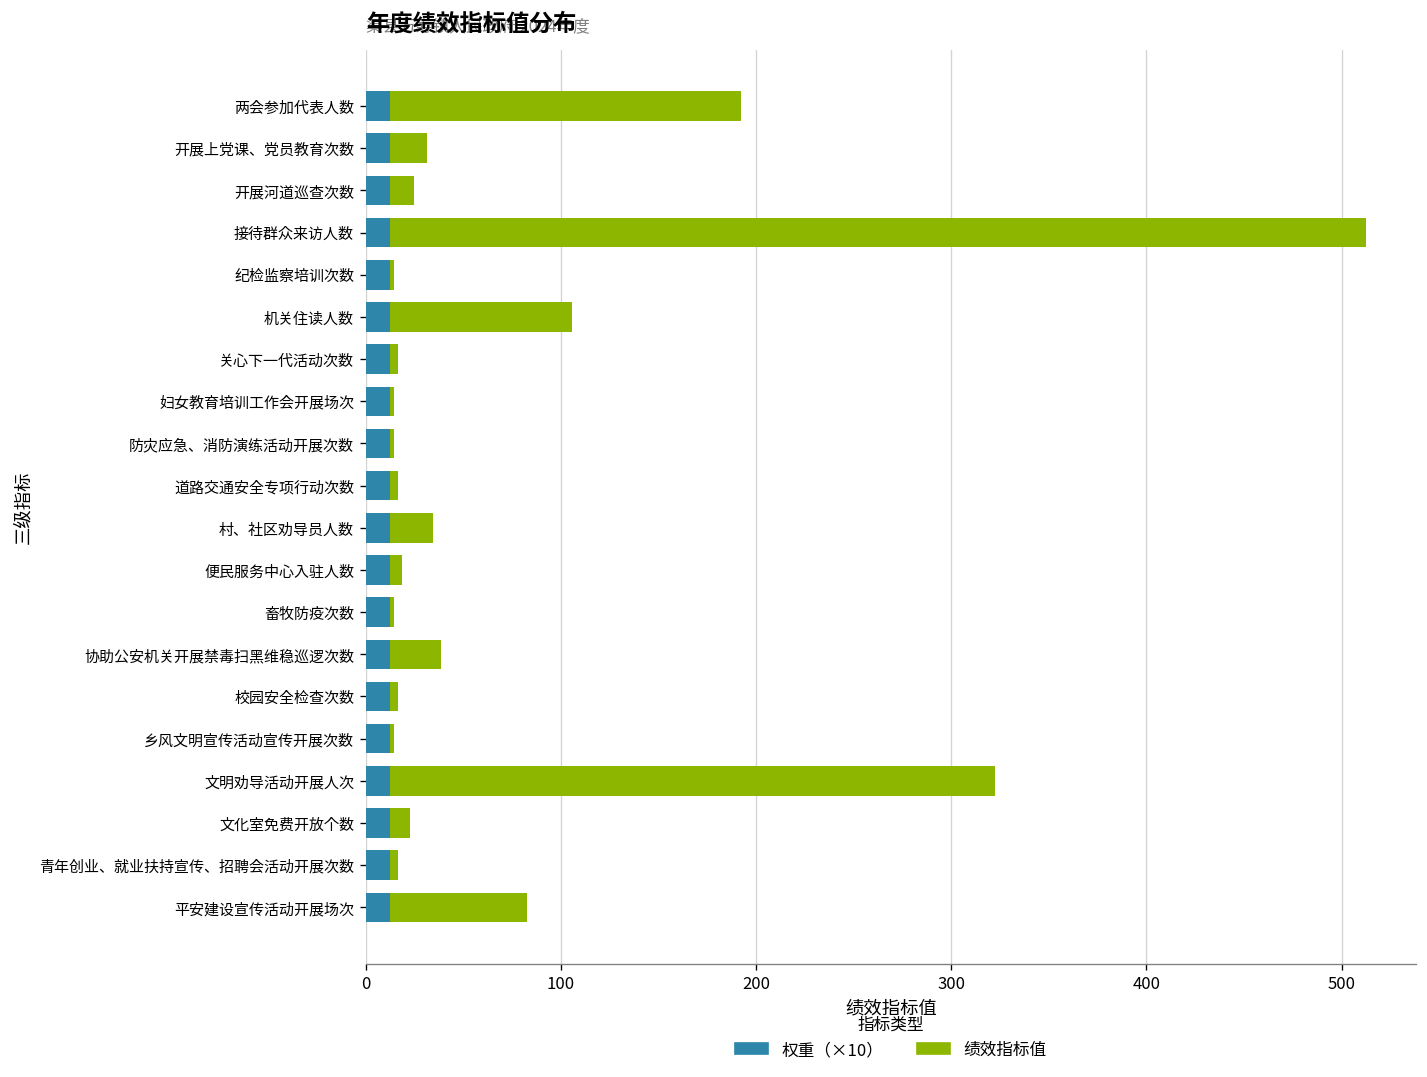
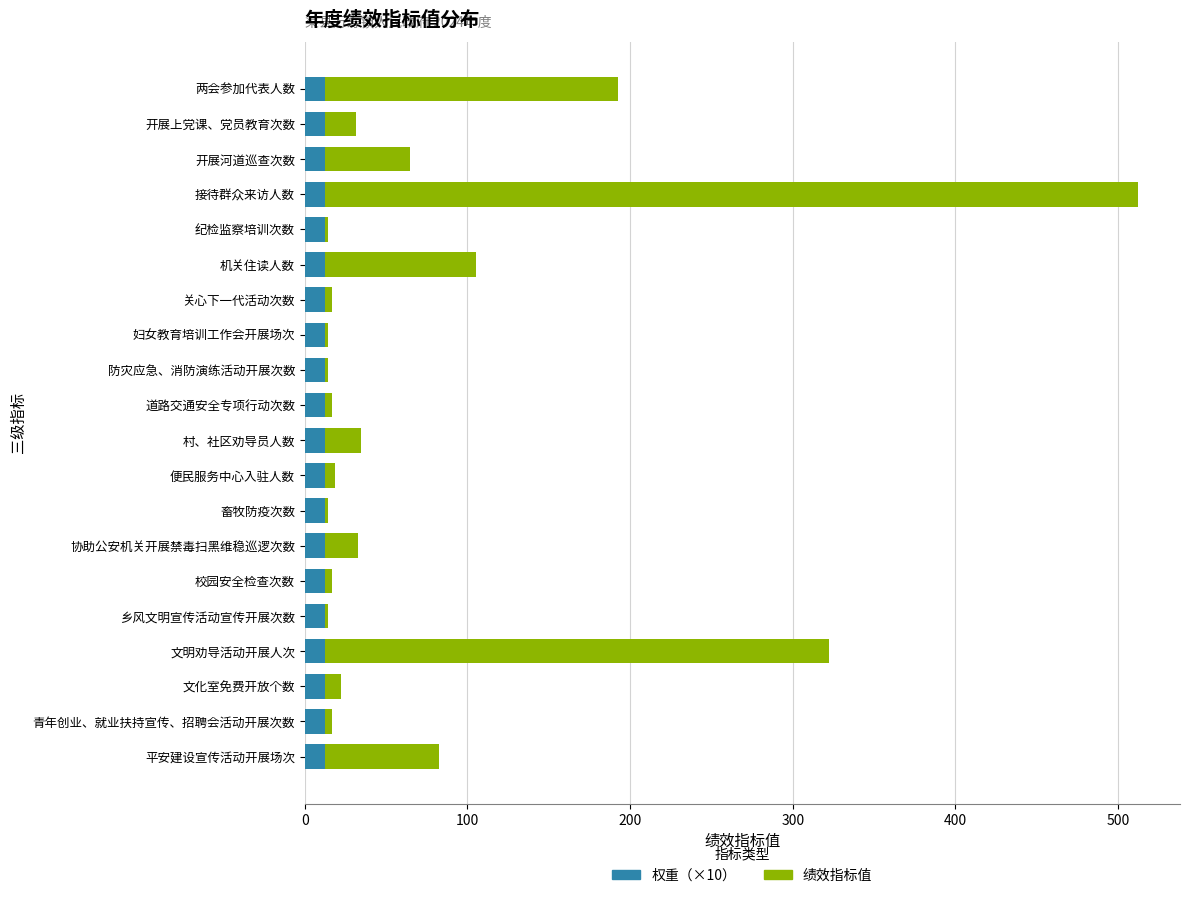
绩效指标值, 开展河道巡查次数: 12 -> 52
绩效指标值, 协助公安机关开展禁毒扫黑维稳巡逻次数: 26 -> 20
